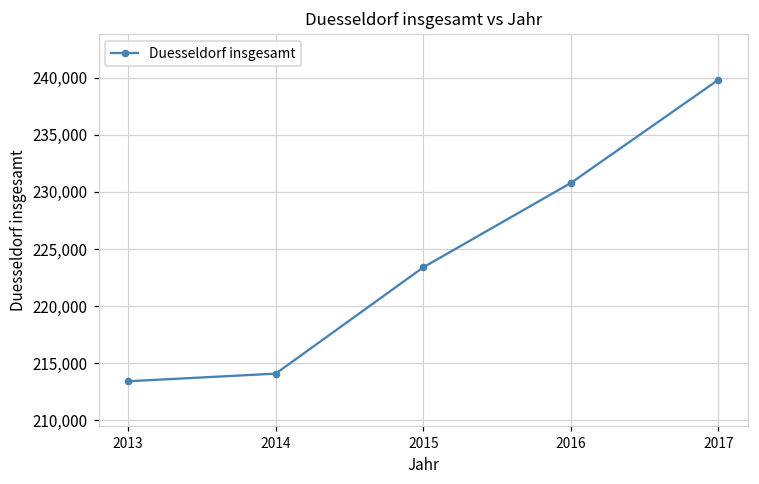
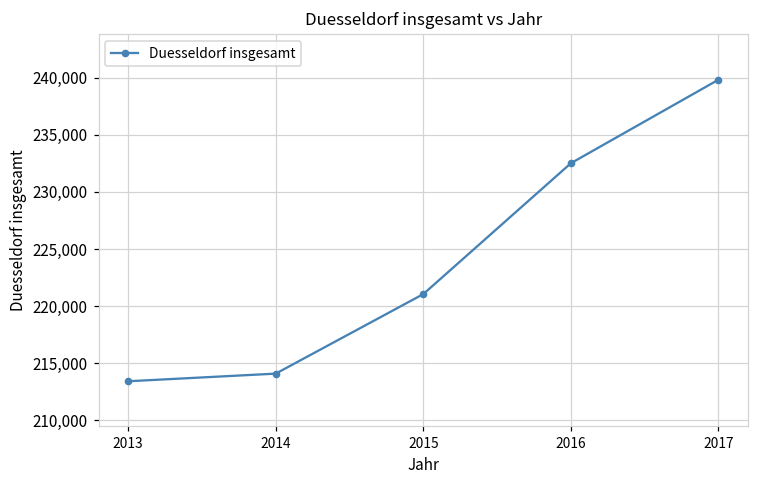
2015: 223,400 -> 221,100
2016: 230,800 -> 232,500
